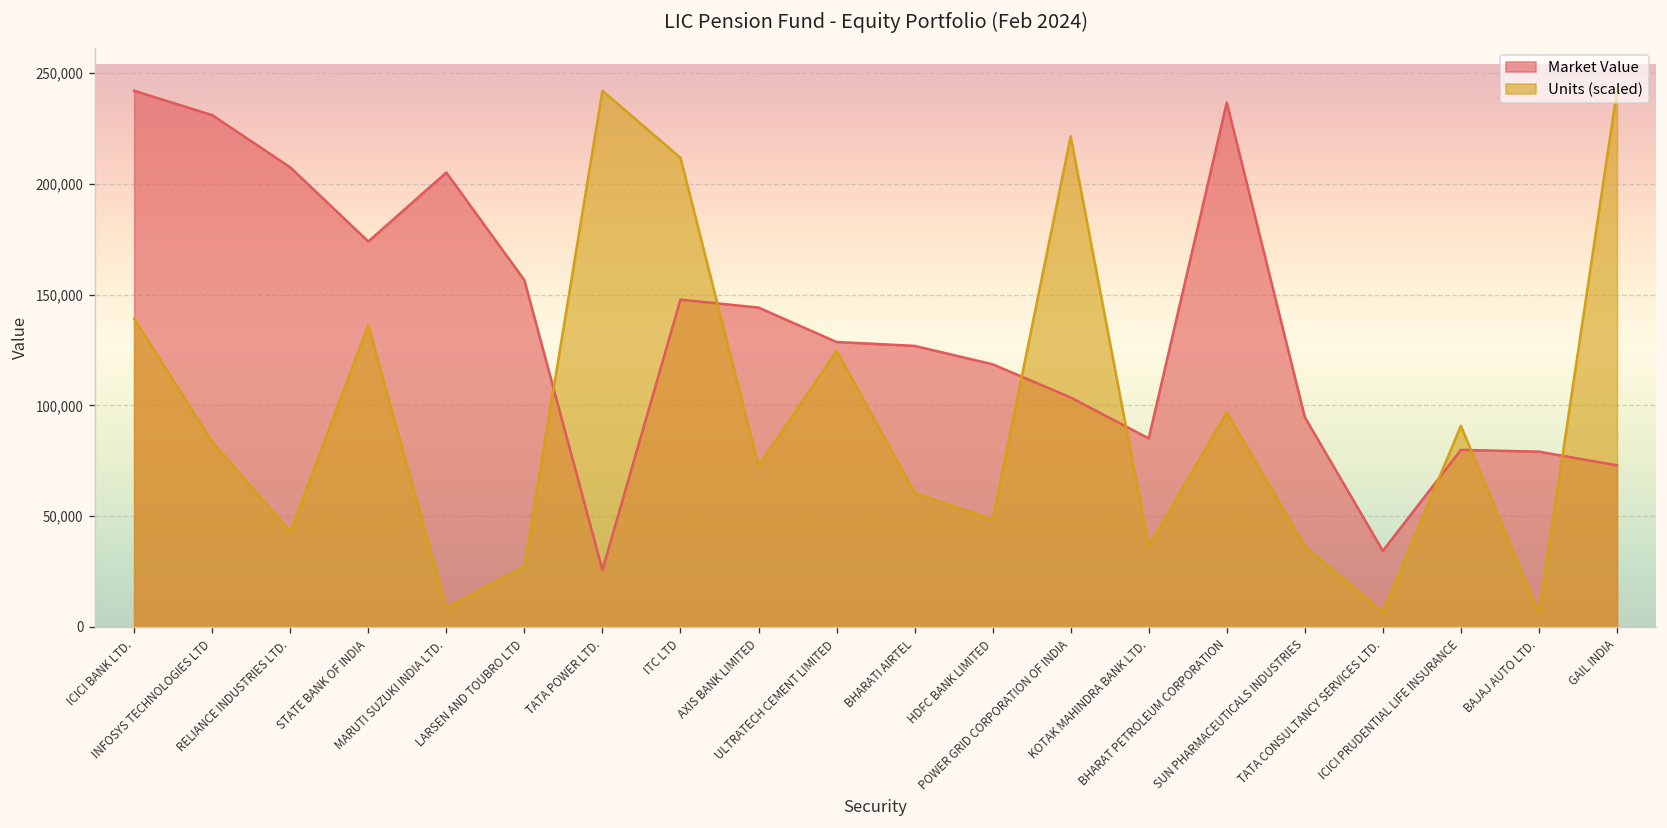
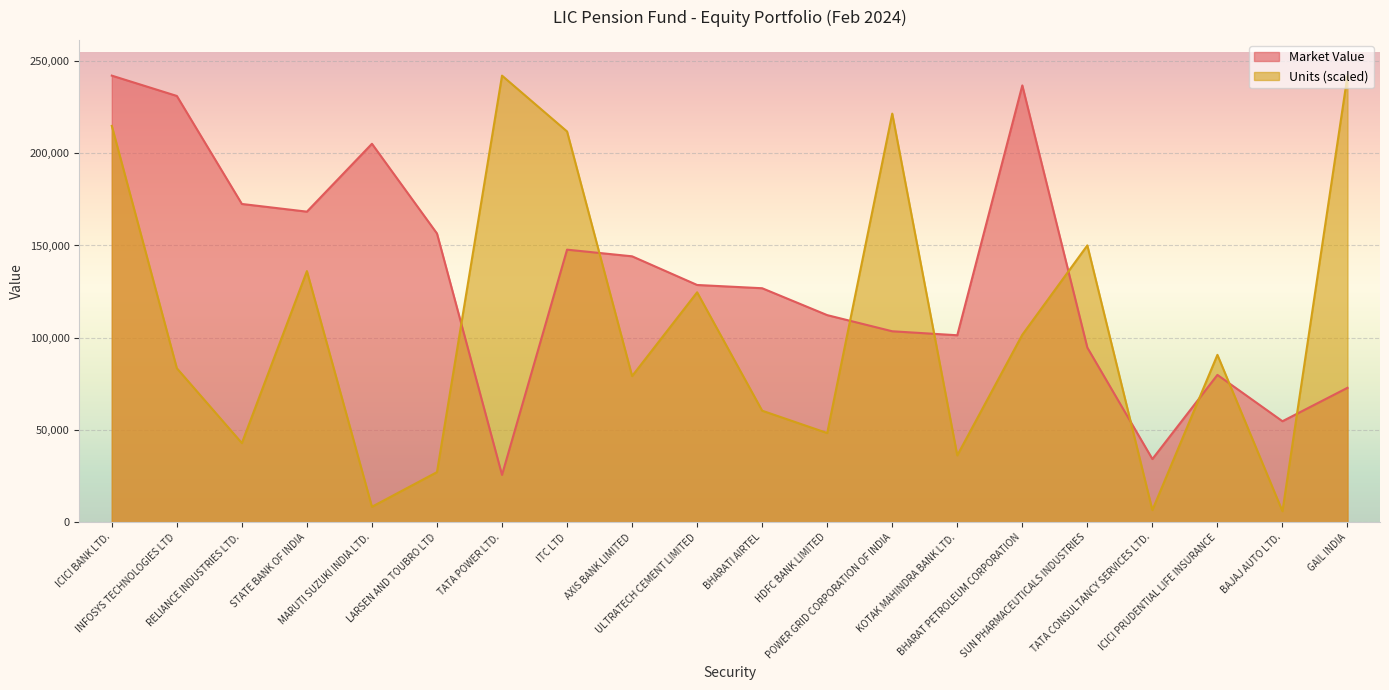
Units (scaled), ICICI BANK LTD.: 139,000 -> 215,000
Market Value, RELIANCE INDUSTRIES LTD.: 207,000 -> 172,000
Market Value, STATE BANK OF INDIA: 174,000 -> 168,000
Units (scaled), AXIS BANK LIMITED: 73,000 -> 79,000
Market Value, HDFC BANK LIMITED: 119,000 -> 112,000
Market Value, KOTAK MAHINDRA BANK LTD.: 85,000 -> 101,000
Units (scaled), BHARAT PETROLEUM CORPORATION: 97,000 -> 102,000
Units (scaled), SUN PHARMACEUTICALS INDUSTRIES: 36,000 -> 150,000
Market Value, BAJAJ AUTO LTD.: 79,000 -> 55,000
